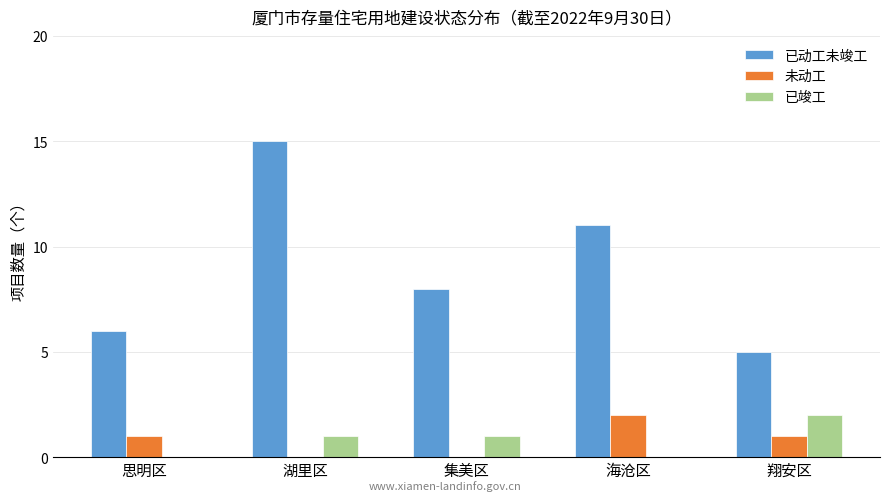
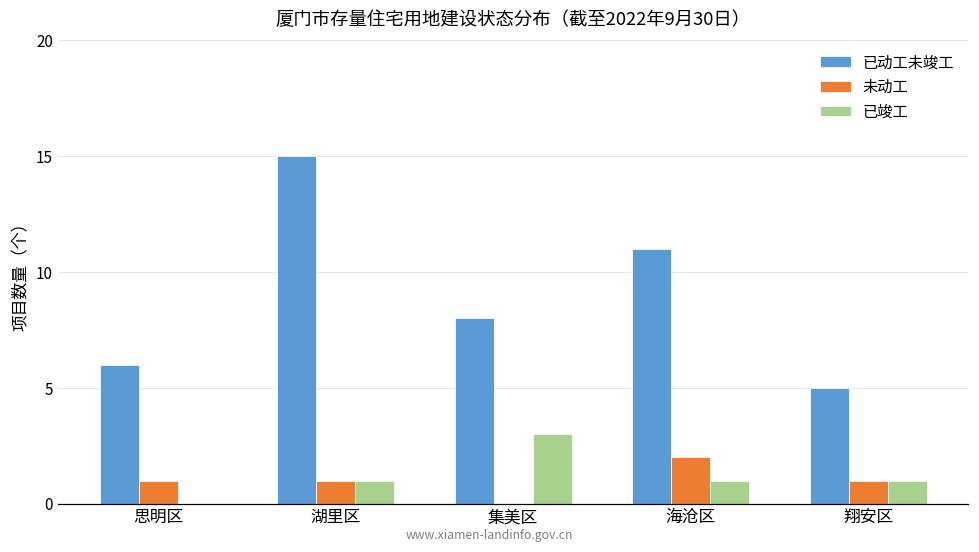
未动工, 湖里区: 0 -> 1
已竣工, 集美区: 1 -> 3
已竣工, 海沧区: 0 -> 1
已竣工, 翔安区: 2 -> 1
